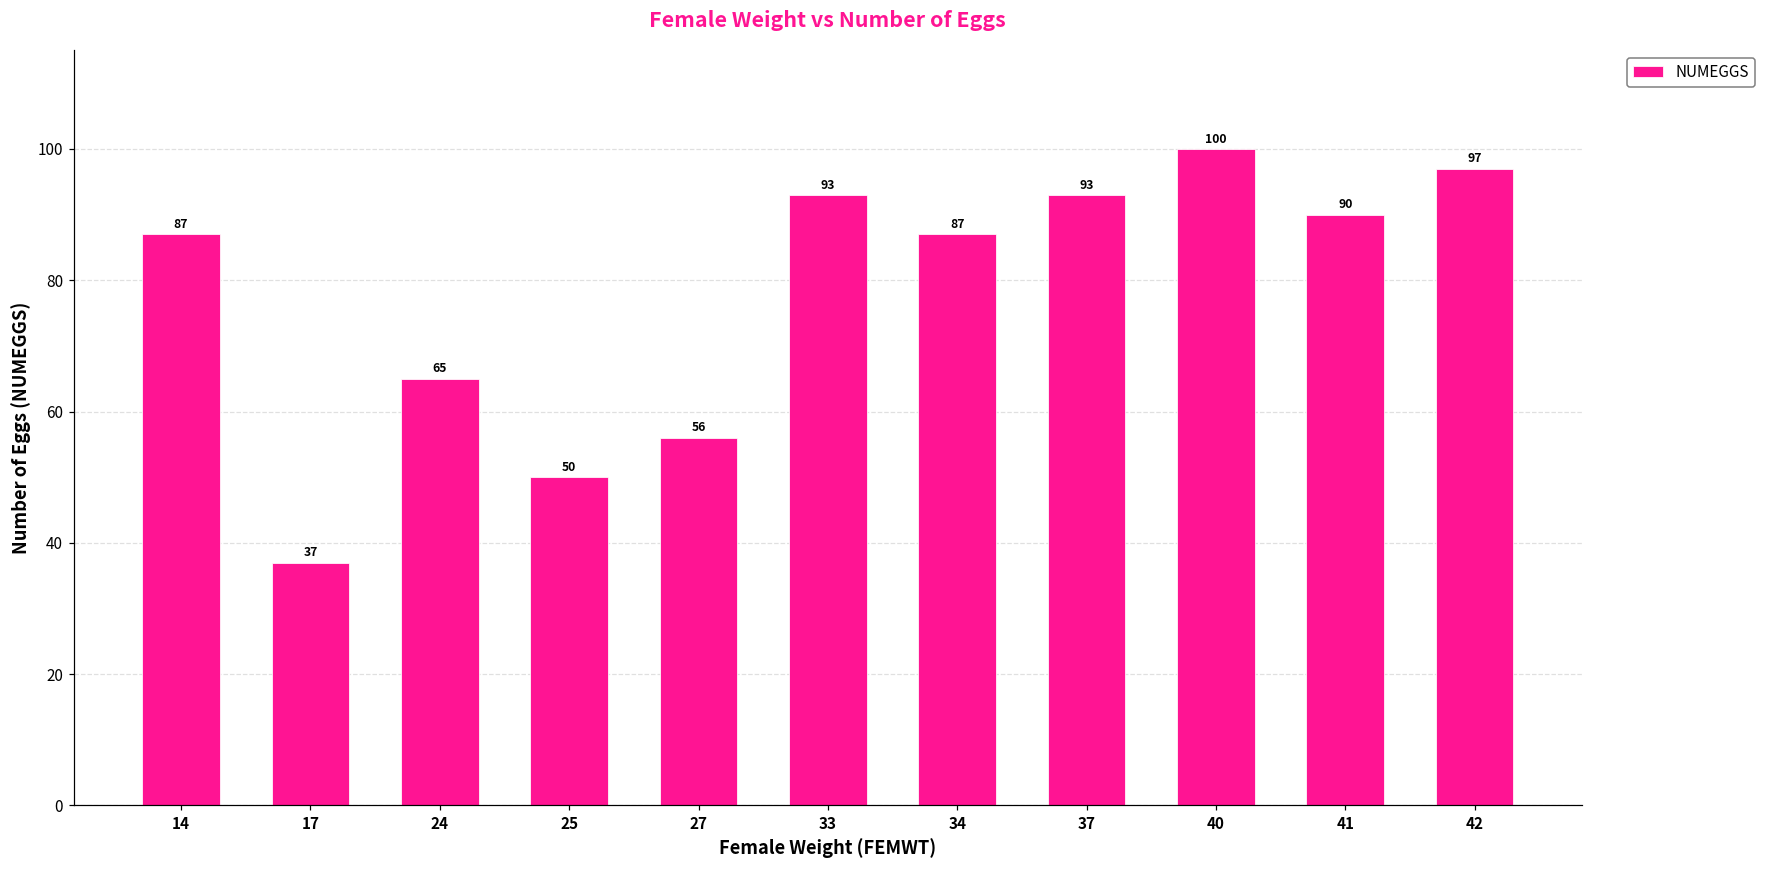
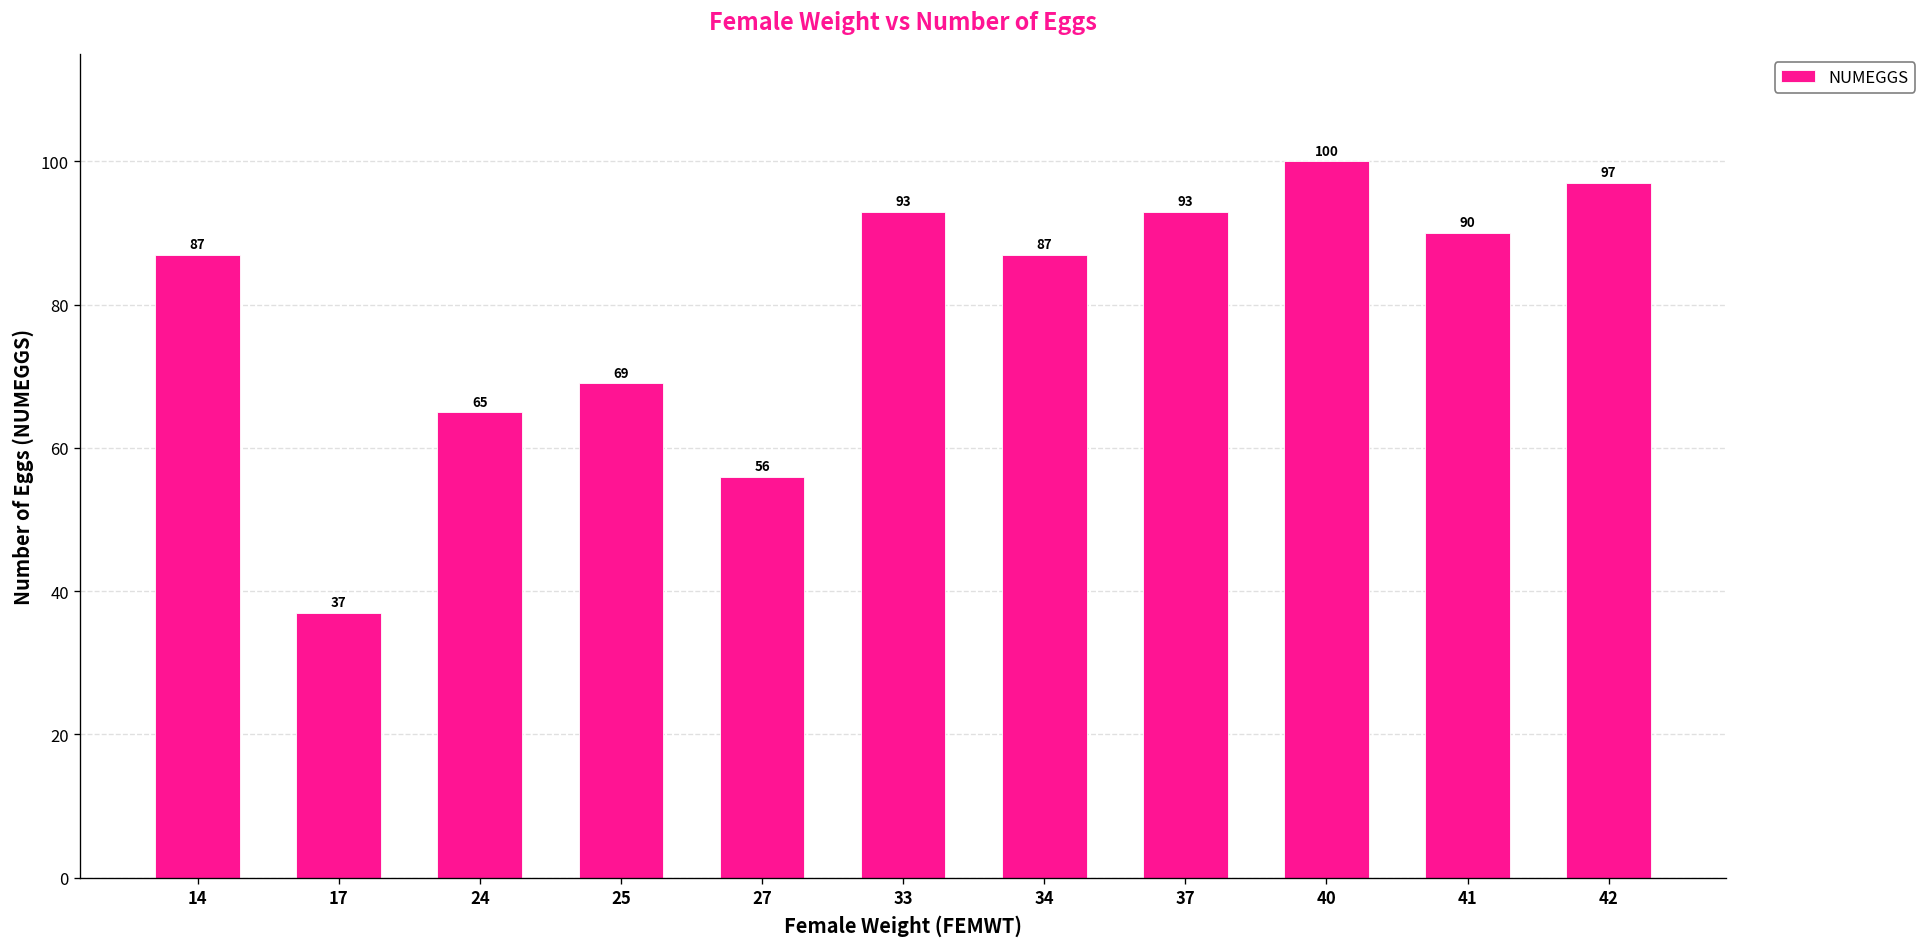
25: 50 -> 69
